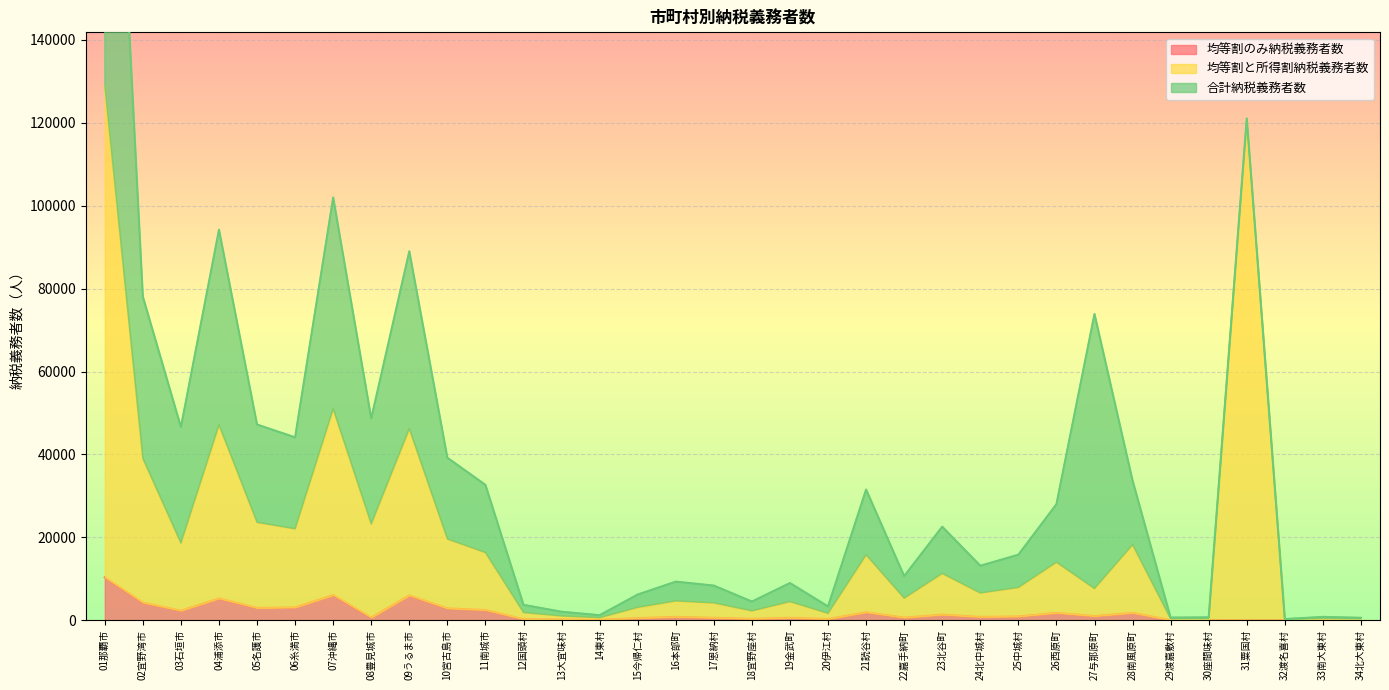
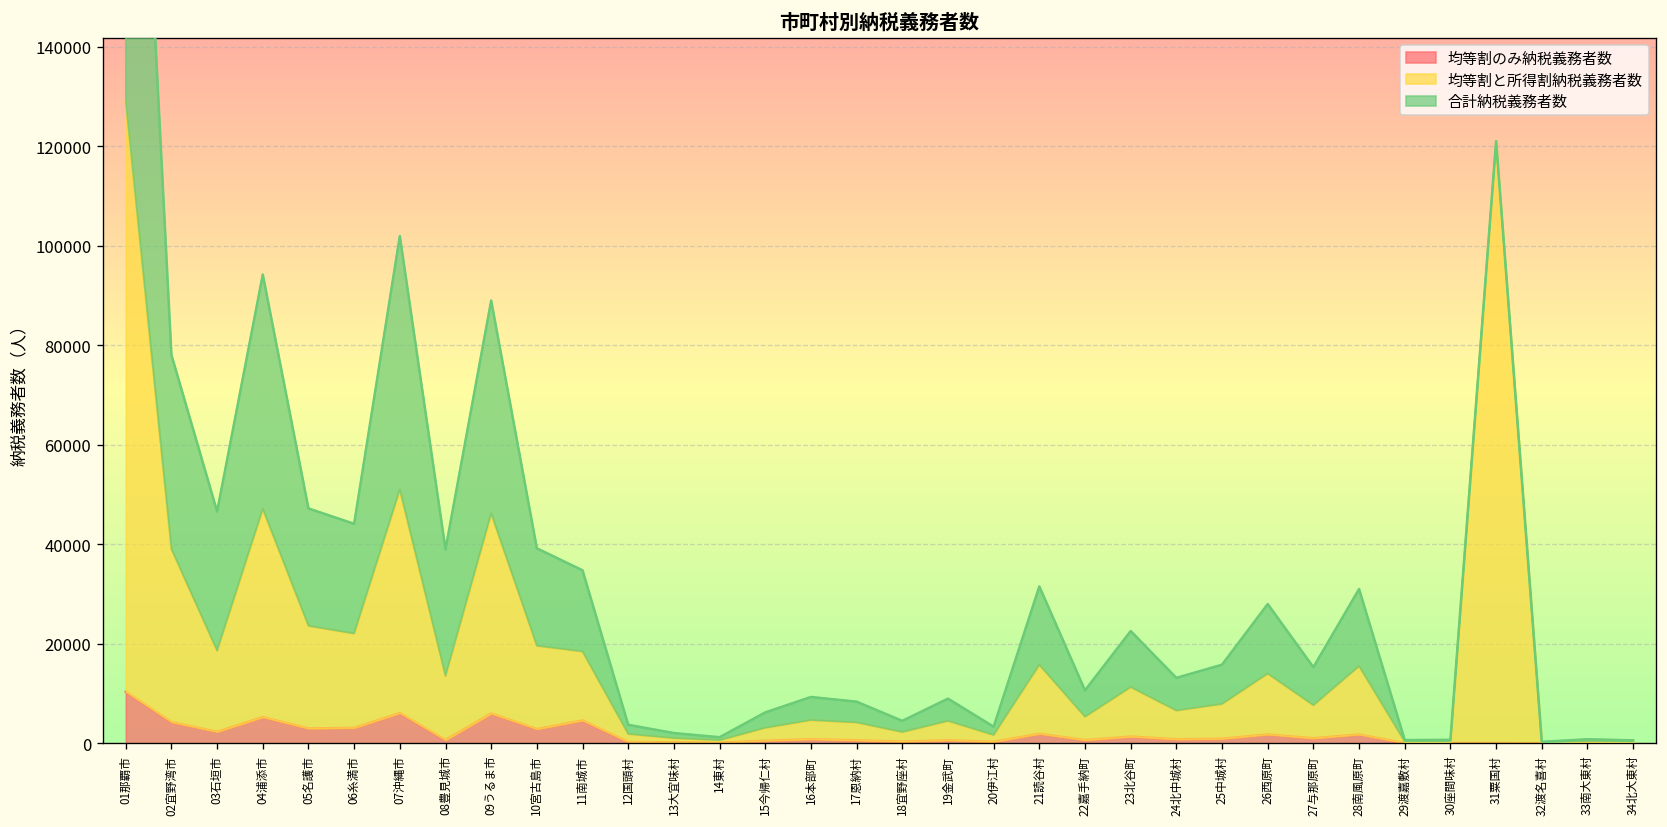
均等割と所得割納税義務者数, 08豊見城市: 23000 -> 13000
均等割のみ納税義務者数, 11南城市: 2000 -> 5000
合計納税義務者数, 27与那原町: 66000 -> 8000
均等割と所得割納税義務者数, 28南風原町: 16000 -> 14000
